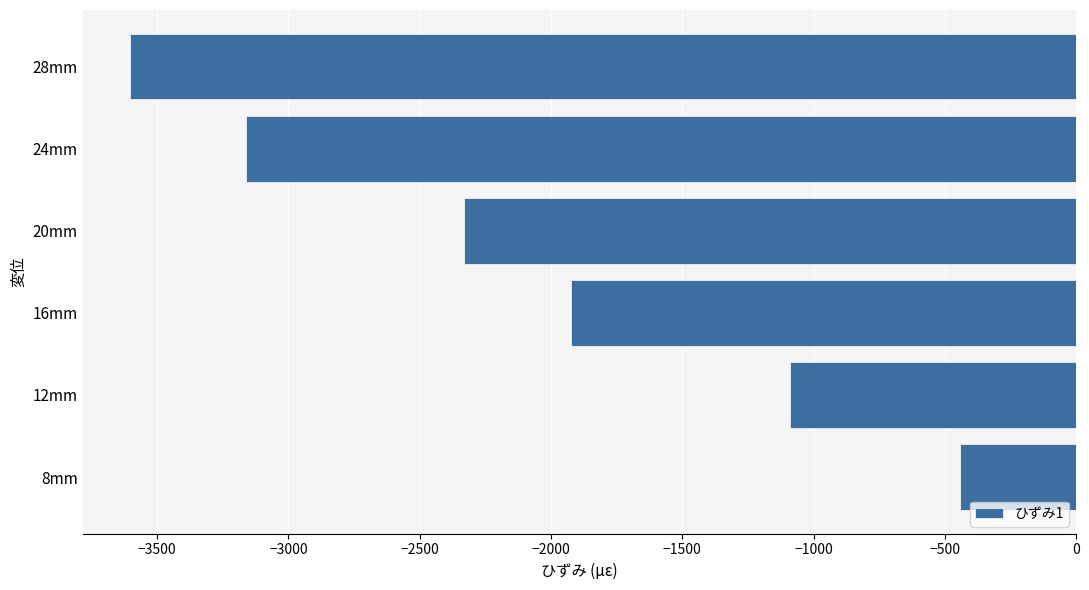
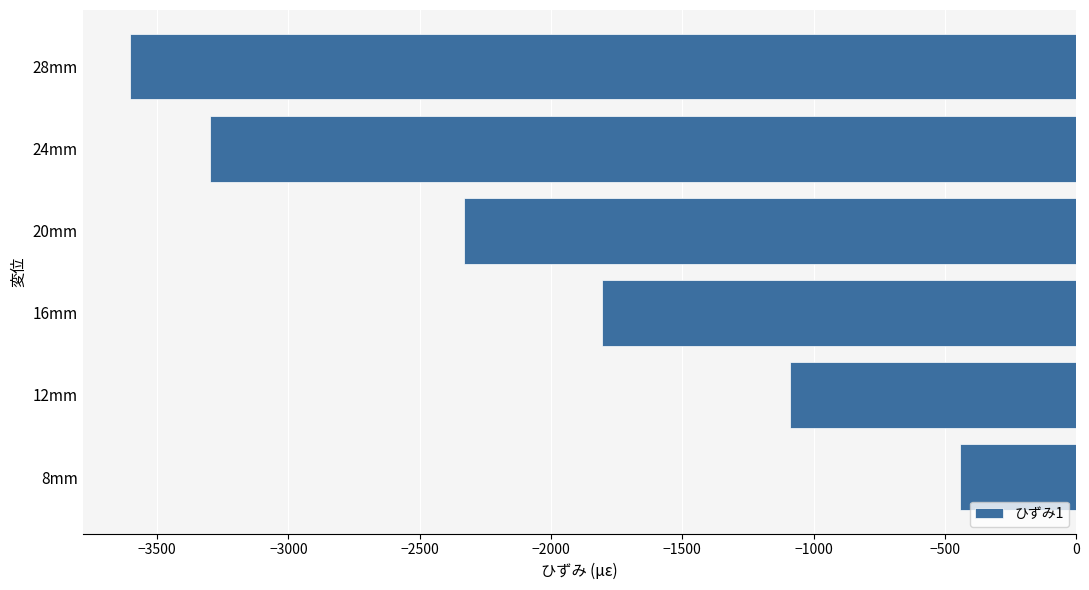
24mm: -3160 -> -3300
16mm: -1920 -> -1800
